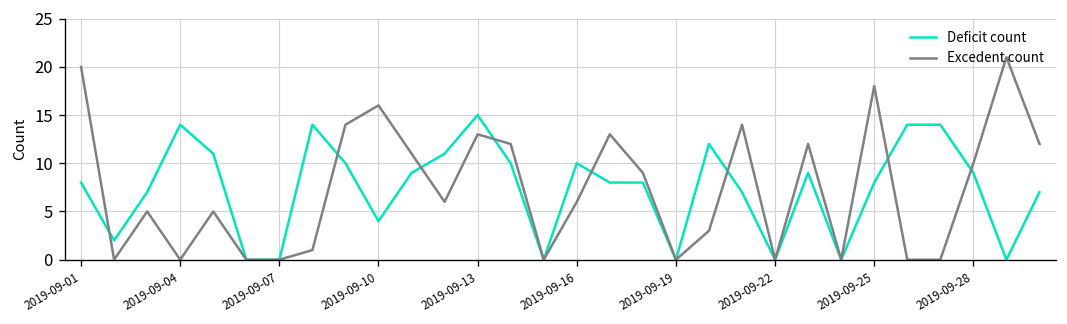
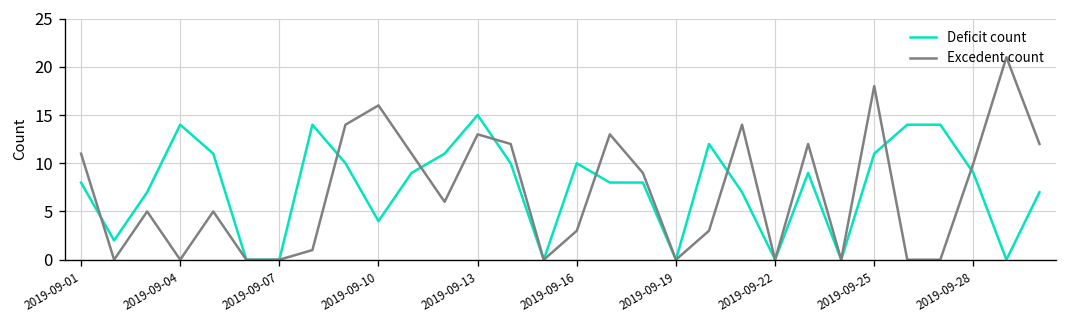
Excedent count, 2019-09-01: 20 -> 11
Excedent count, 2019-09-16: 6 -> 3
Deficit count, 2019-09-25: 8 -> 11
